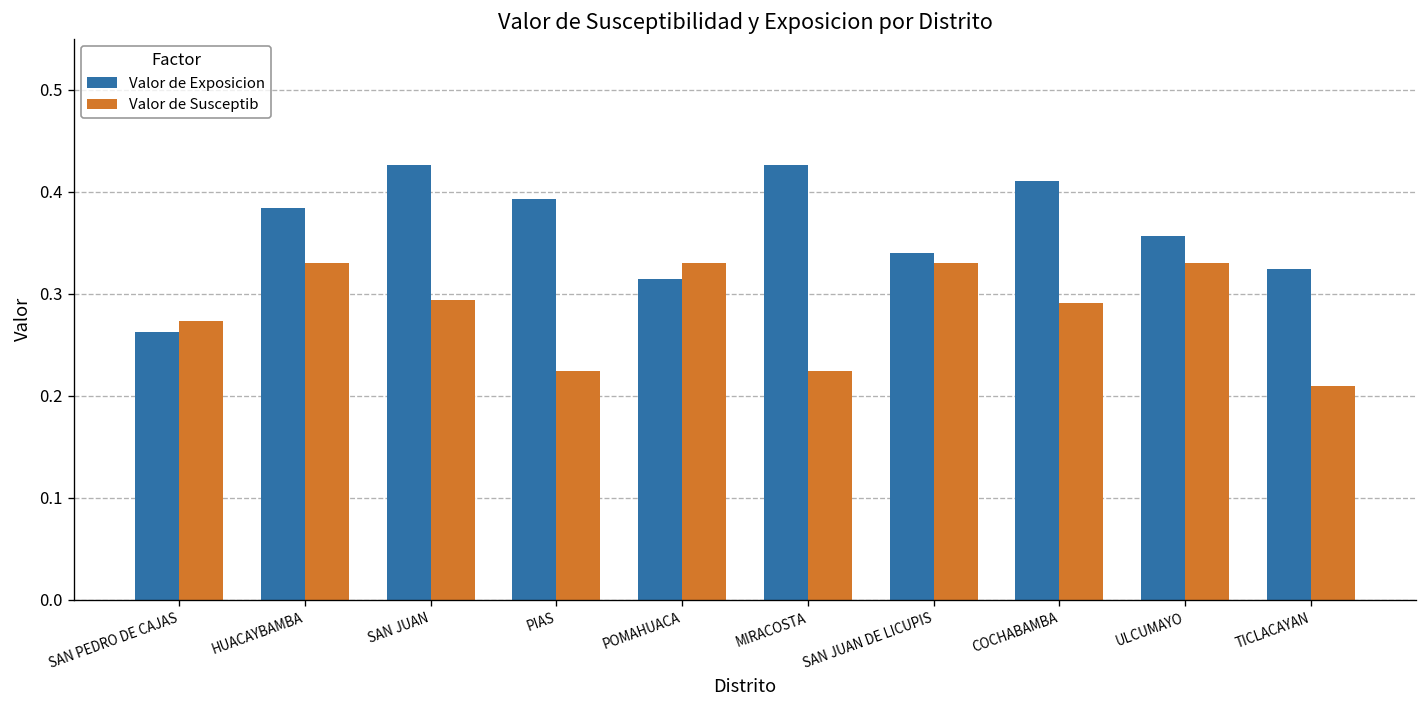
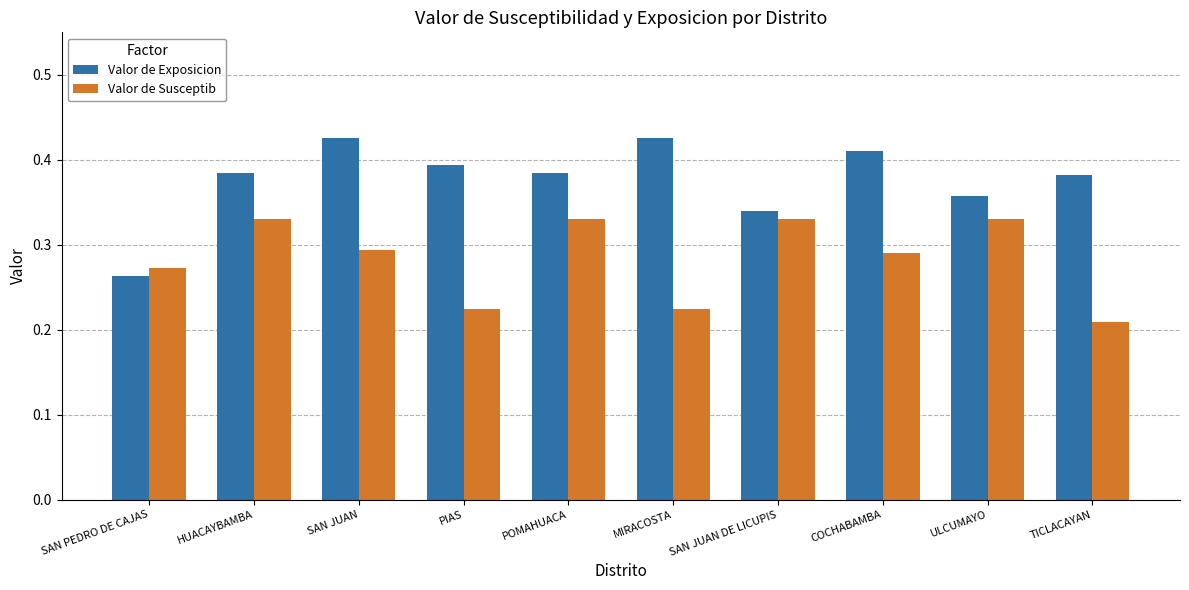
Valor de Exposicion, POMAHUACA: 0.31 -> 0.38
Valor de Exposicion, TICLACAYAN: 0.32 -> 0.38
